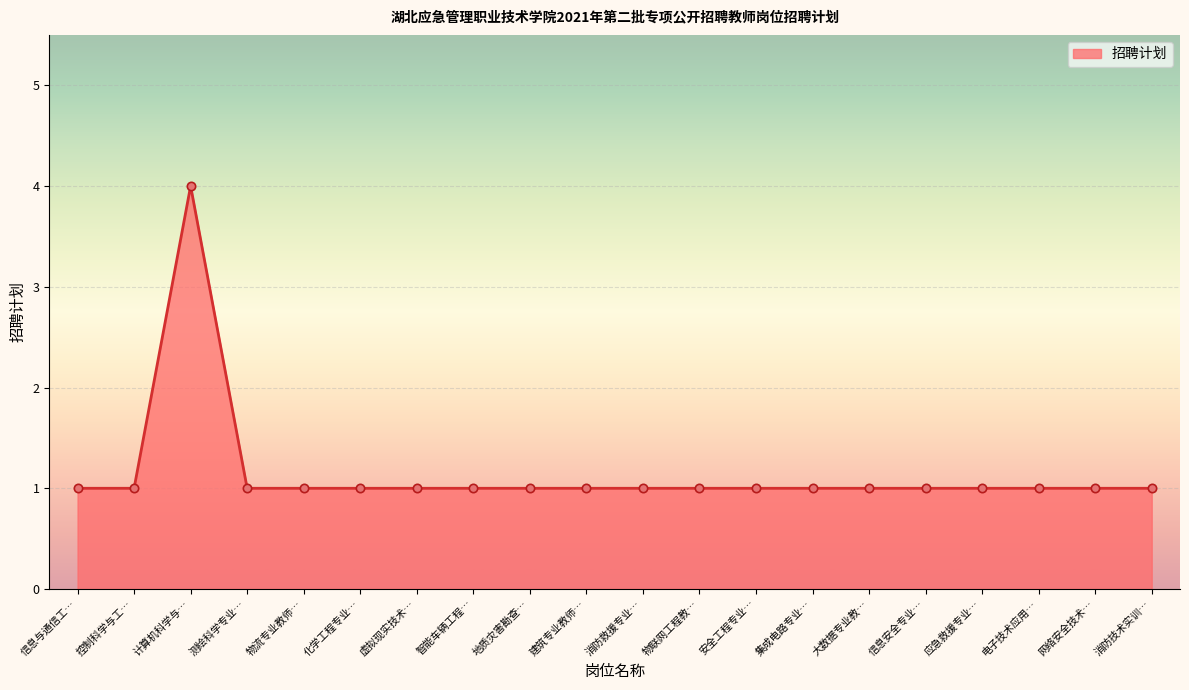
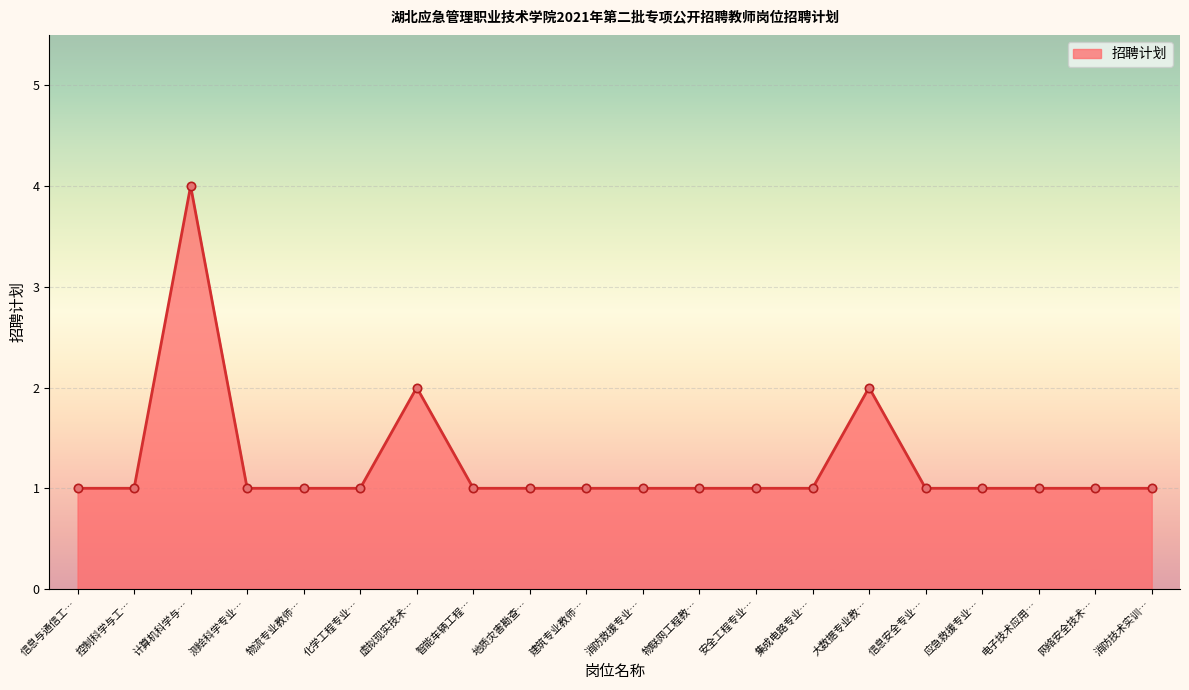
虚拟现实技术…: 1 -> 2
大数据专业教…: 1 -> 2
